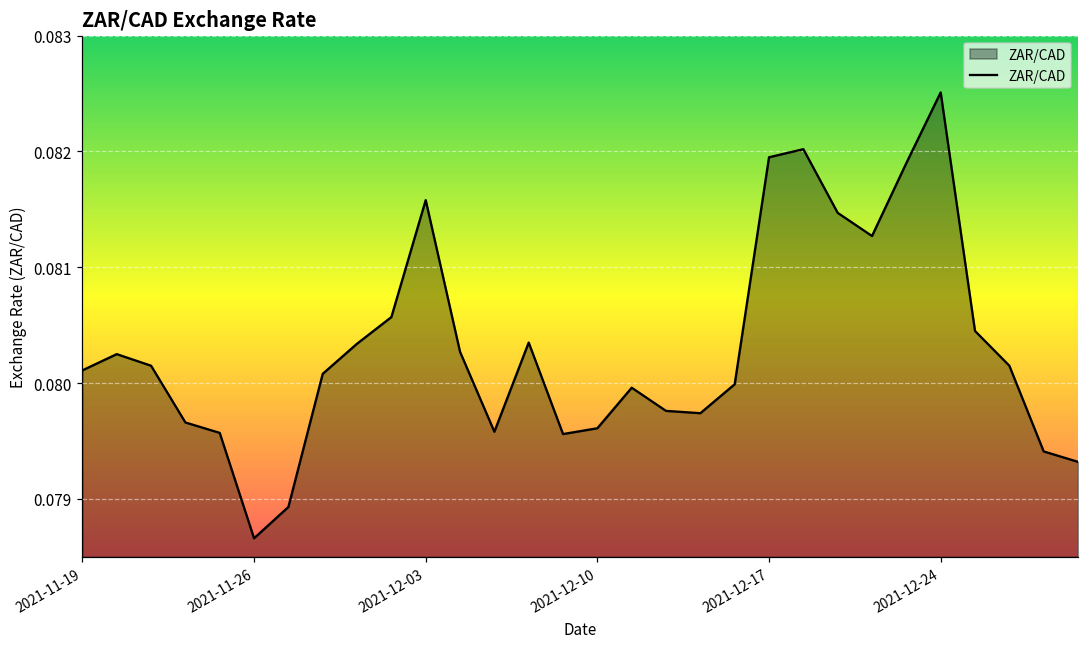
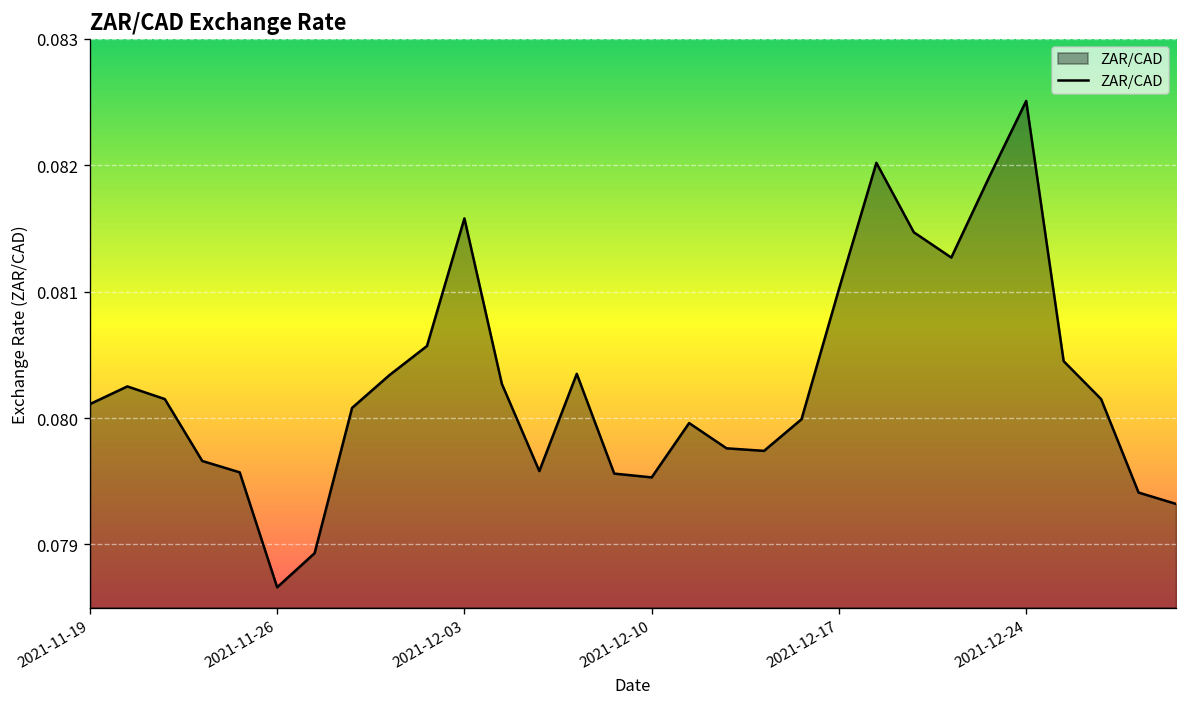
2021-12-10: 0.07961 -> 0.07953
2021-12-17: 0.08195 -> 0.08102
